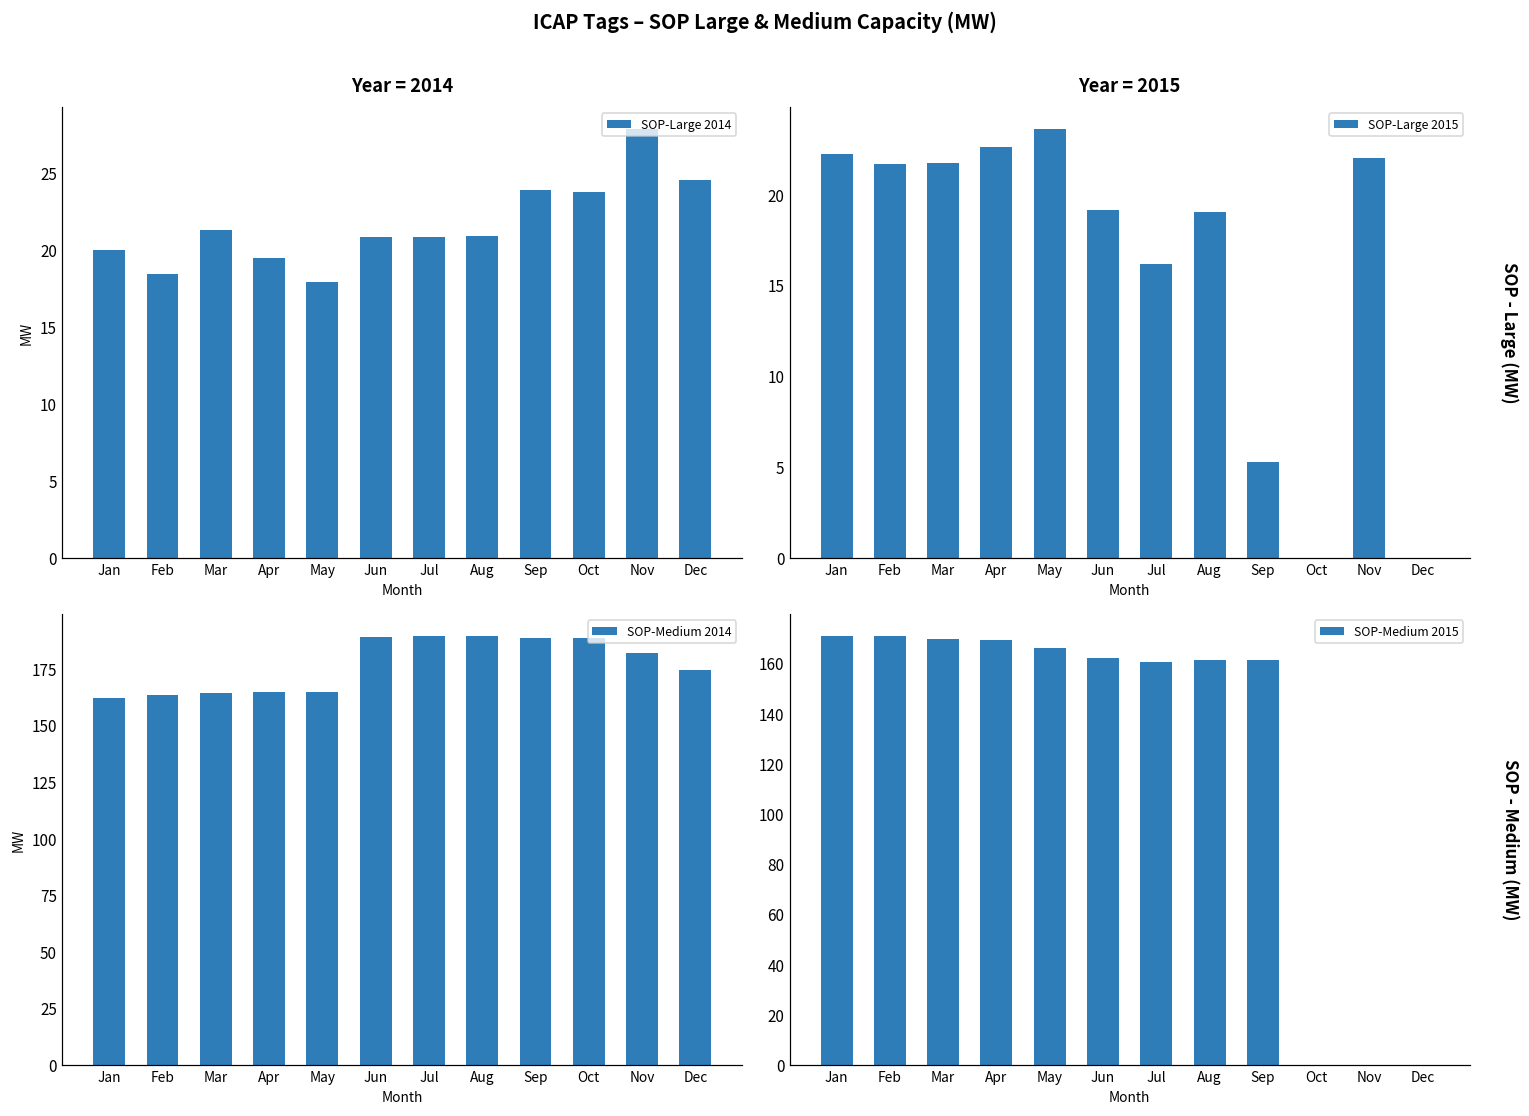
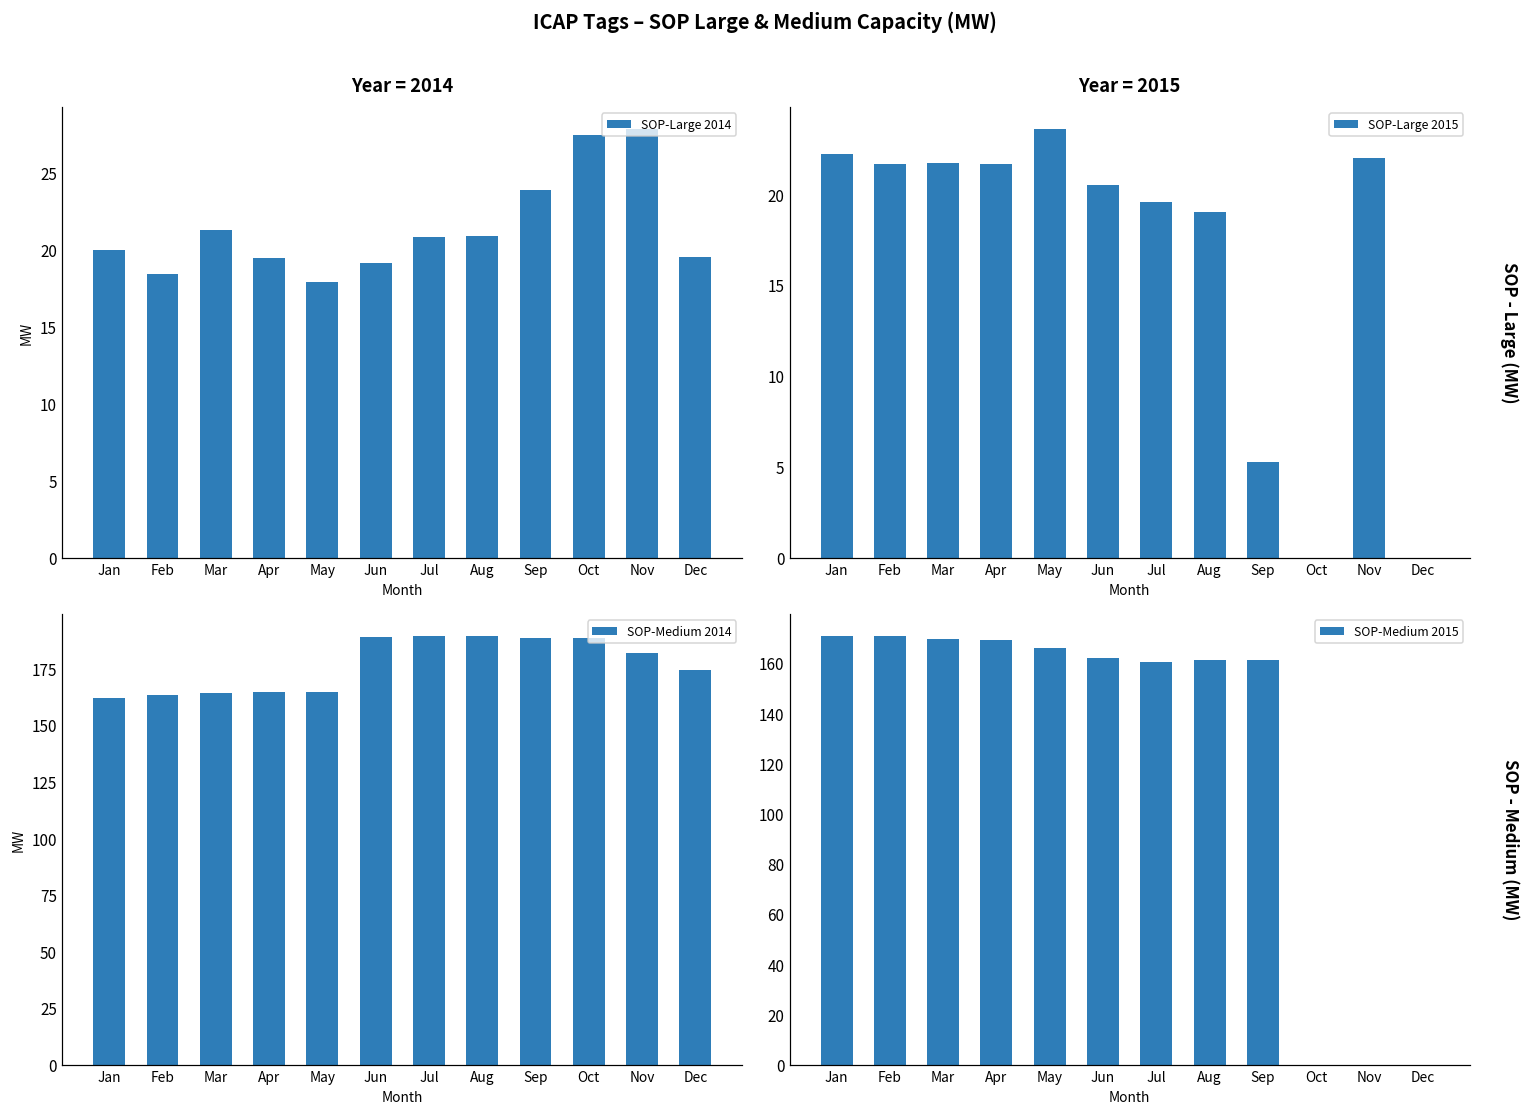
Year = 2014, Jun: 20.8 -> 19.2
Year = 2014, Oct: 23.8 -> 27.5
Year = 2014, Dec: 24.6 -> 19.6
Year = 2015, Apr: 22.6 -> 21.7
Year = 2015, Jun: 19.1 -> 20.5
Year = 2015, Jul: 16.2 -> 19.6
